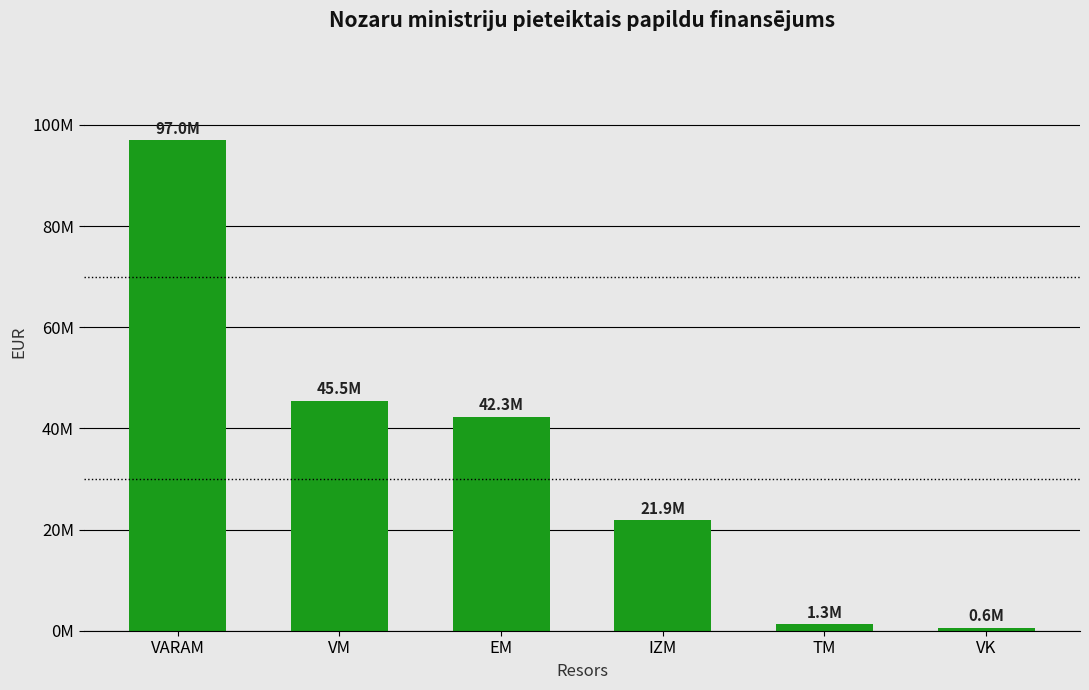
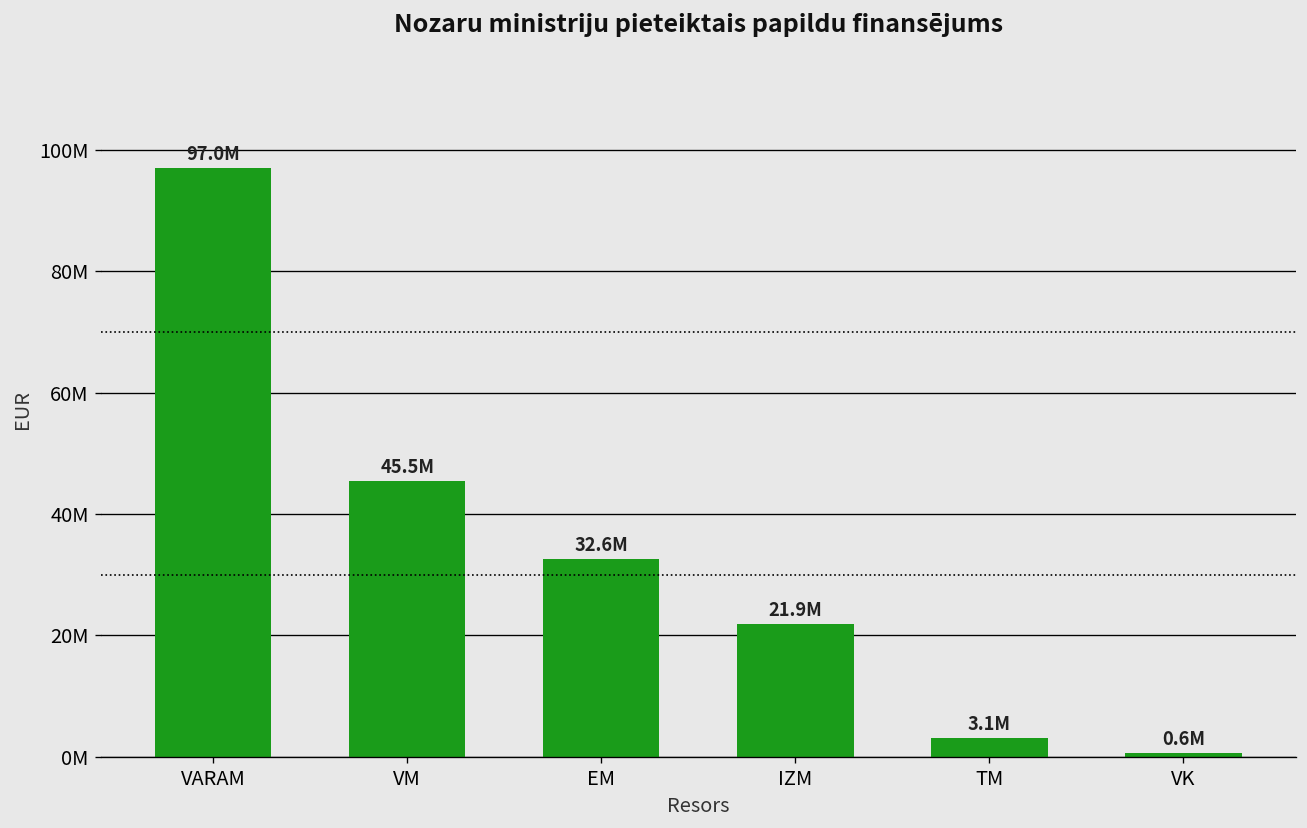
EM: 42.3M -> 32.6M
TM: 1.3M -> 3.1M
